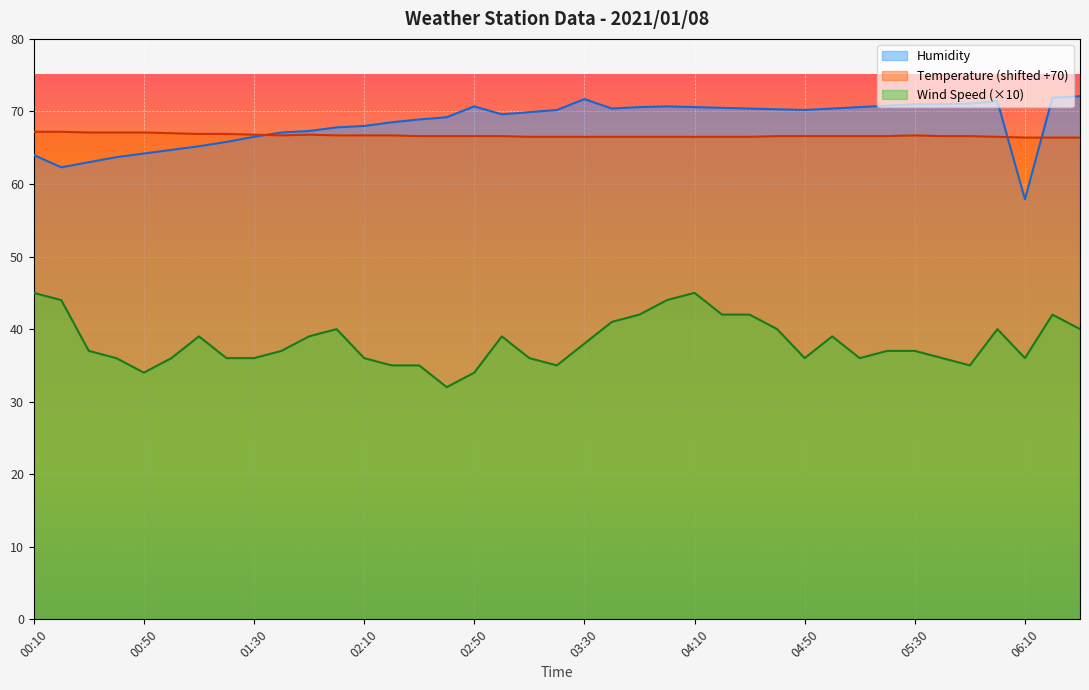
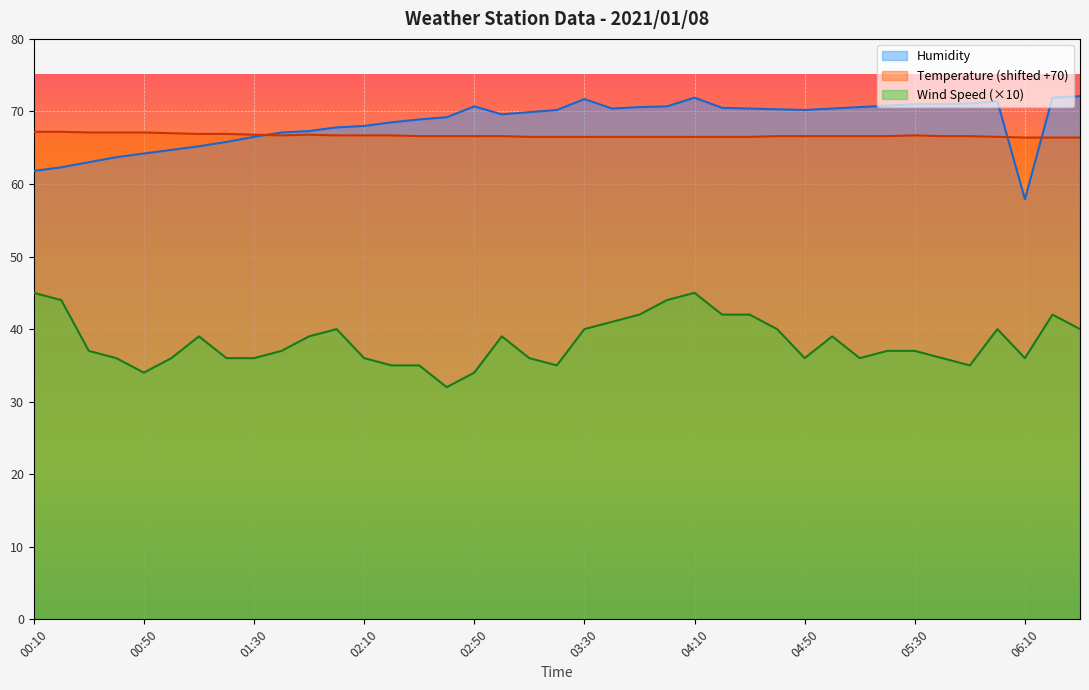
Humidity, 00:10: 64 -> 62
Wind Speed (×10), 03:30: 38 -> 40
Humidity, 04:10: 71 -> 72
